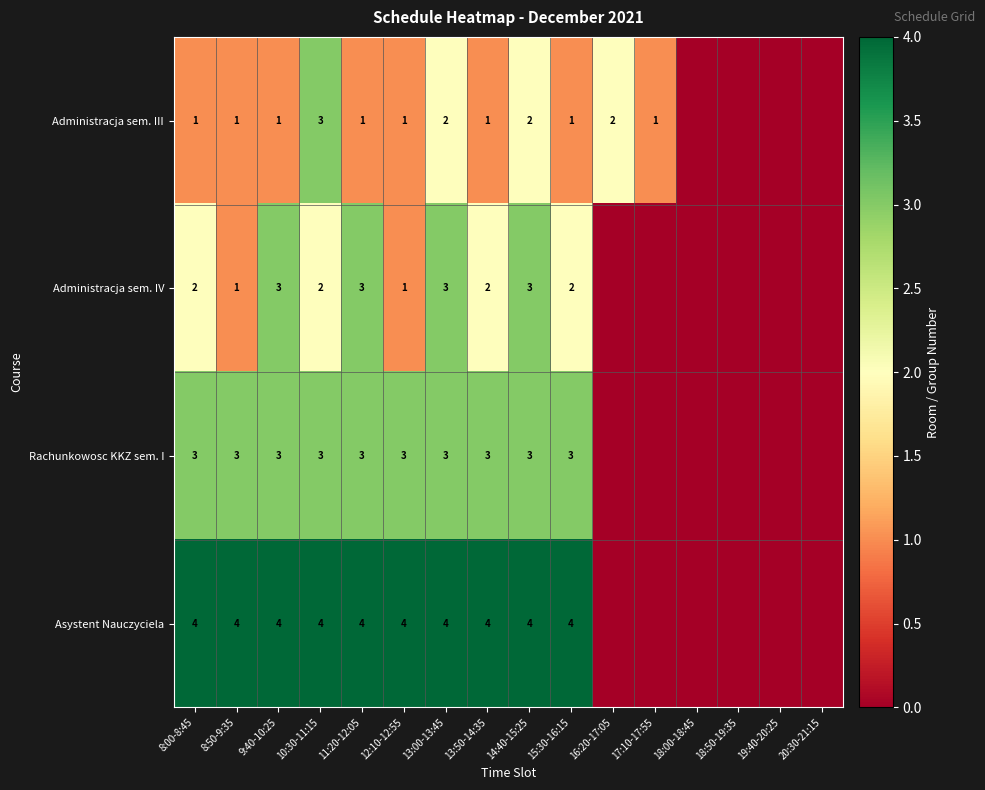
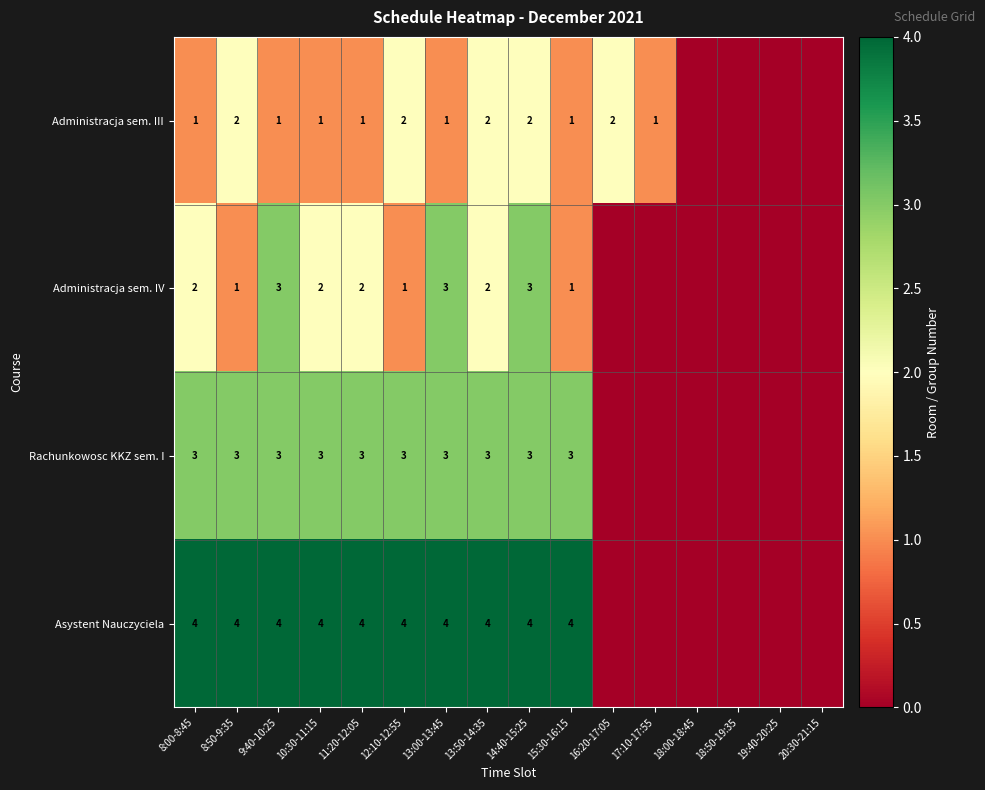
Administracja sem. III, 8:50-9:35: 1 -> 2
Administracja sem. III, 10:30-11:15: 3 -> 1
Administracja sem. III, 12:10-12:55: 1 -> 2
Administracja sem. III, 13:00-13:45: 2 -> 1
Administracja sem. III, 13:50-14:35: 1 -> 2
Administracja sem. IV, 11:20-12:05: 3 -> 2
Administracja sem. IV, 15:30-16:15: 2 -> 1
